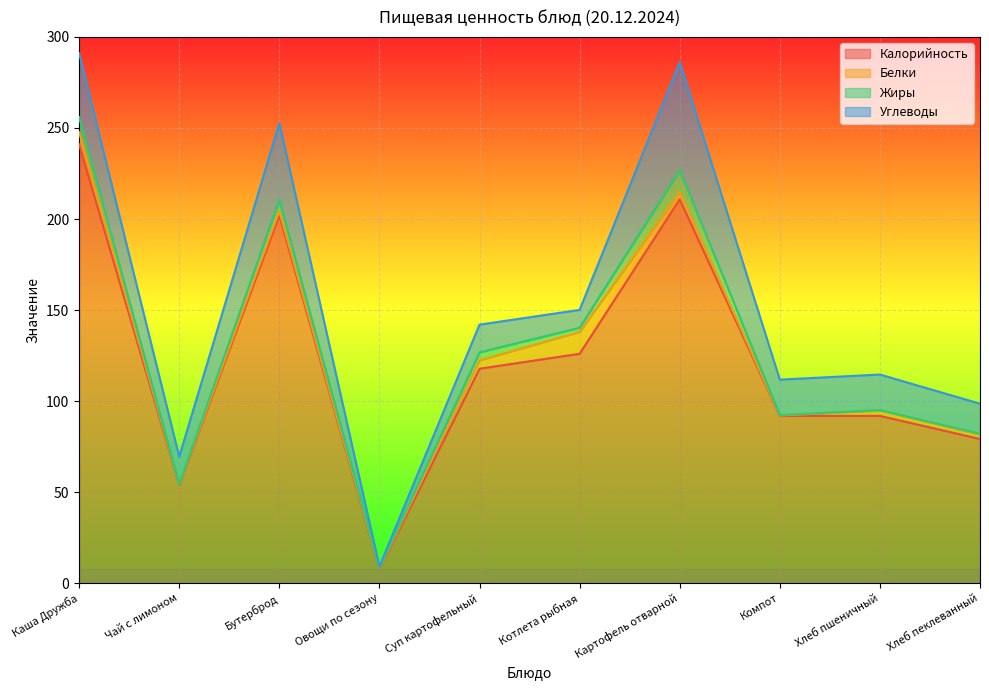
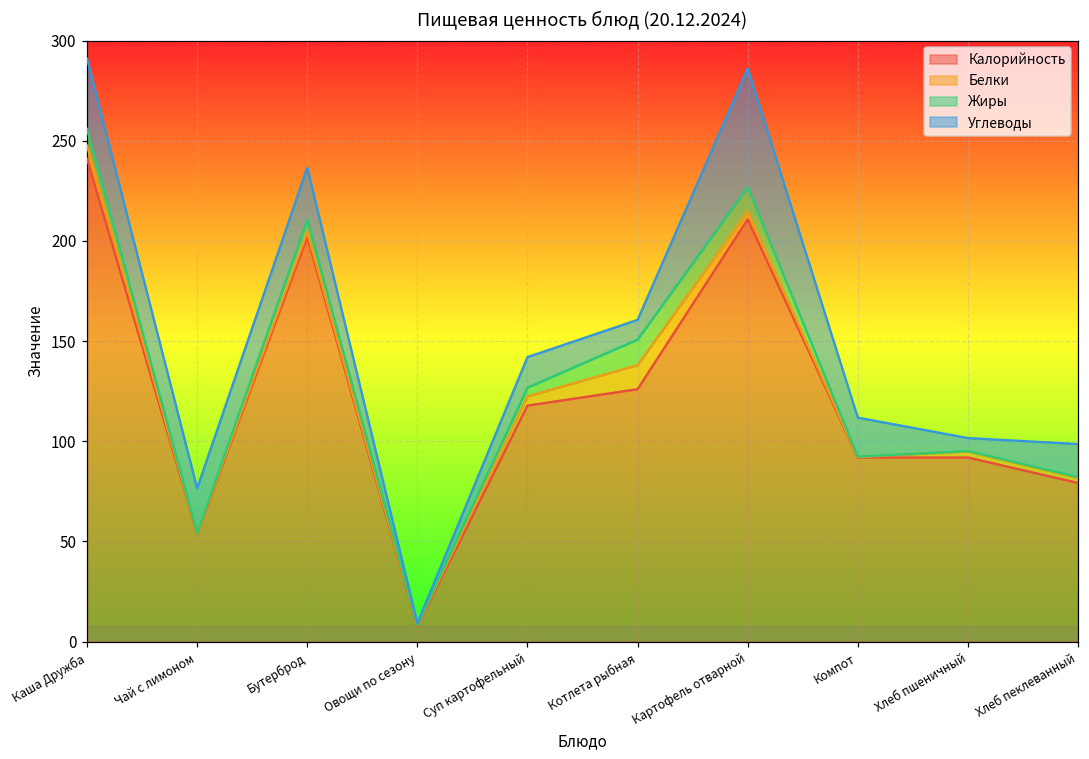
Углеводы, Чай с лимоном: 15 -> 22
Углеводы, Бутерброд: 42 -> 26
Жиры, Котлета рыбная: 2 -> 13
Углеводы, Хлеб пшеничный: 20 -> 7
